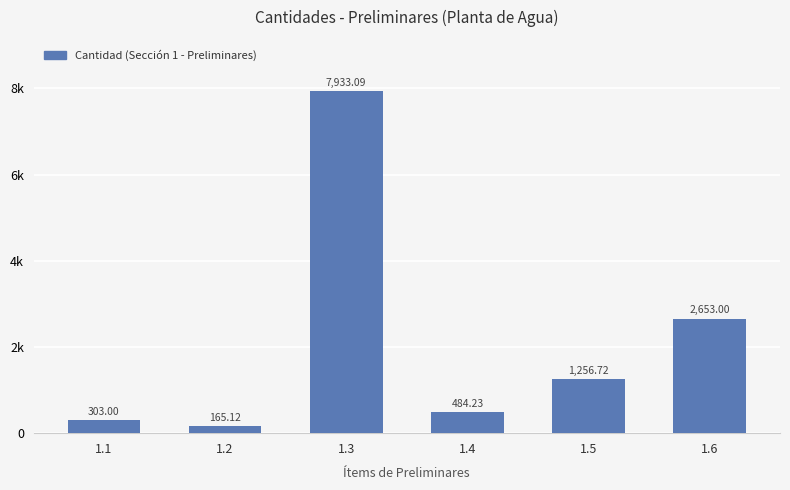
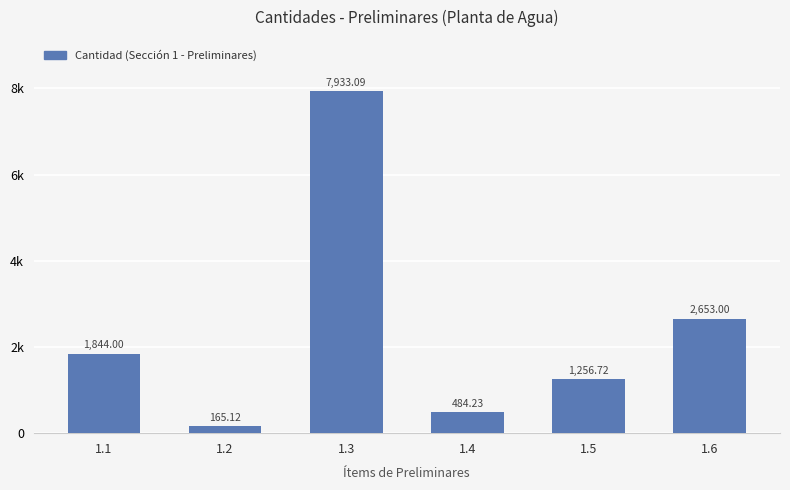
1.1: 303.00 -> 1,844.00
